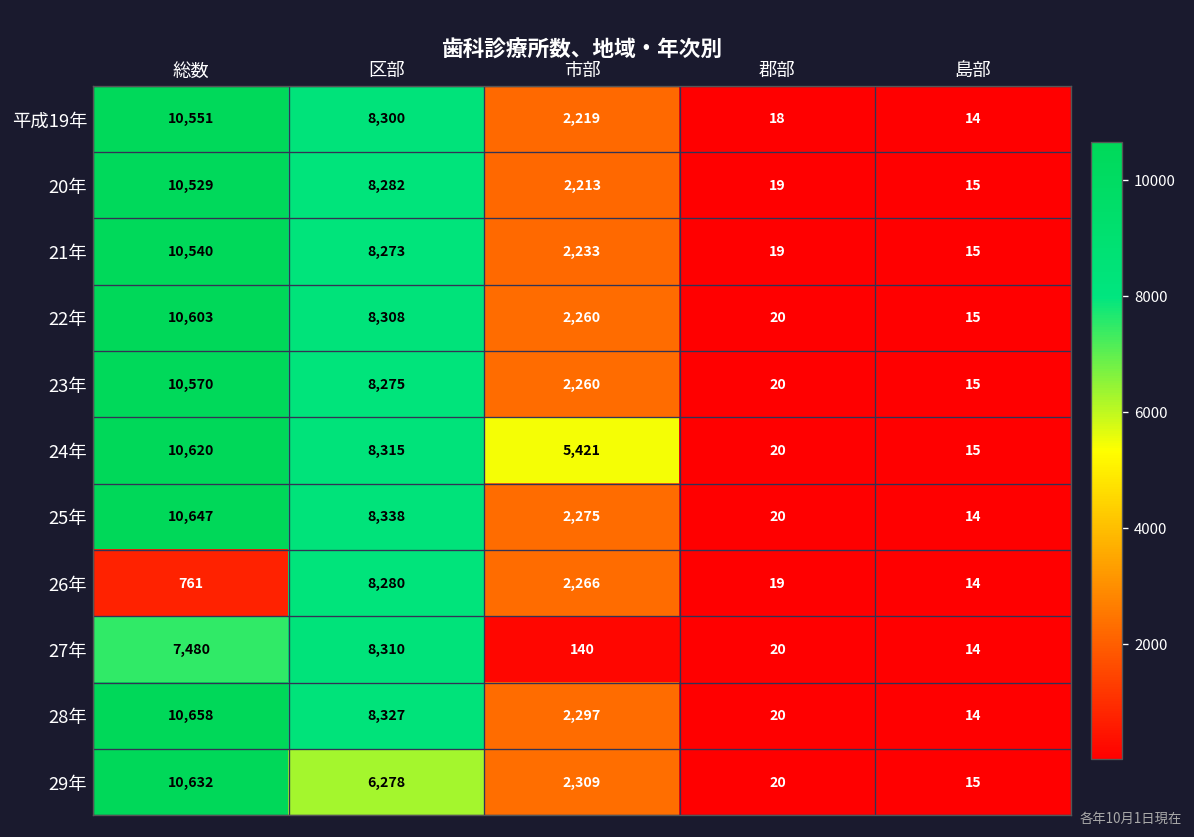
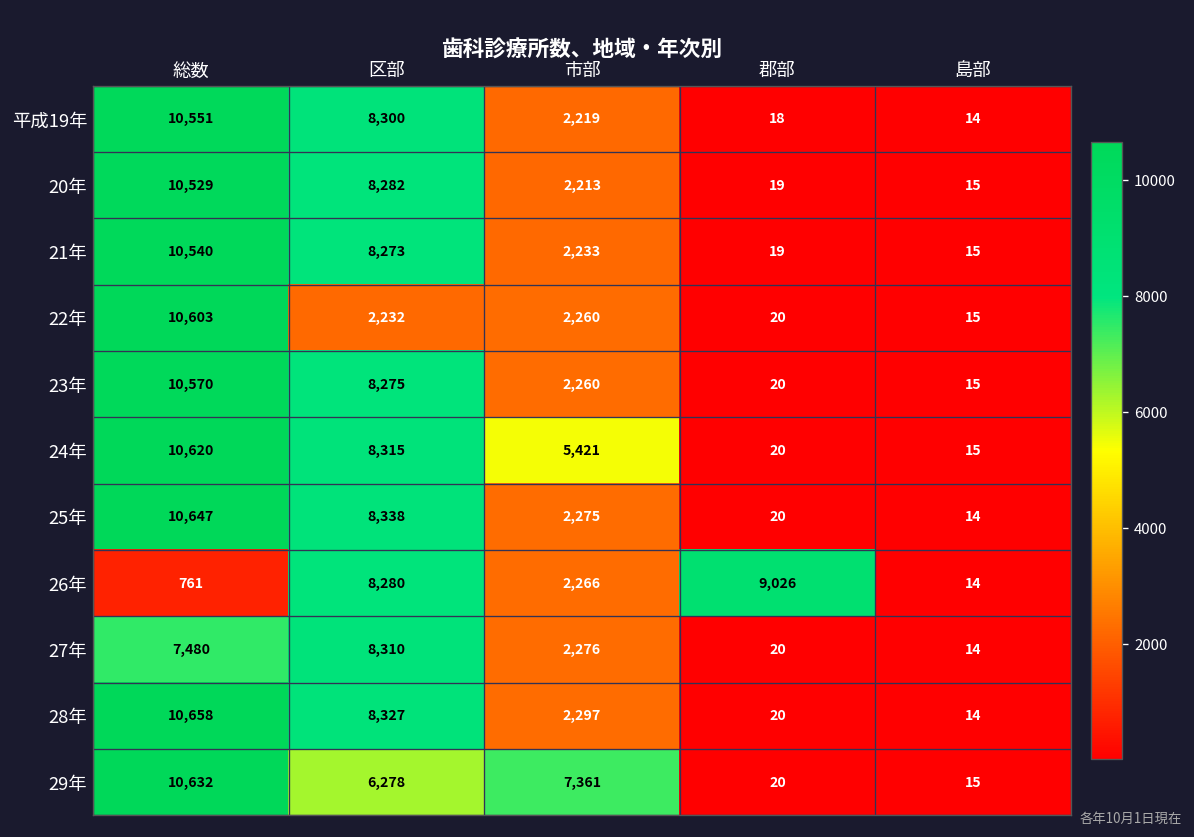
22年, 区部: 8,308 -> 2,232
26年, 郡部: 19 -> 9,026
27年, 市部: 140 -> 2,276
29年, 市部: 2,309 -> 7,361
